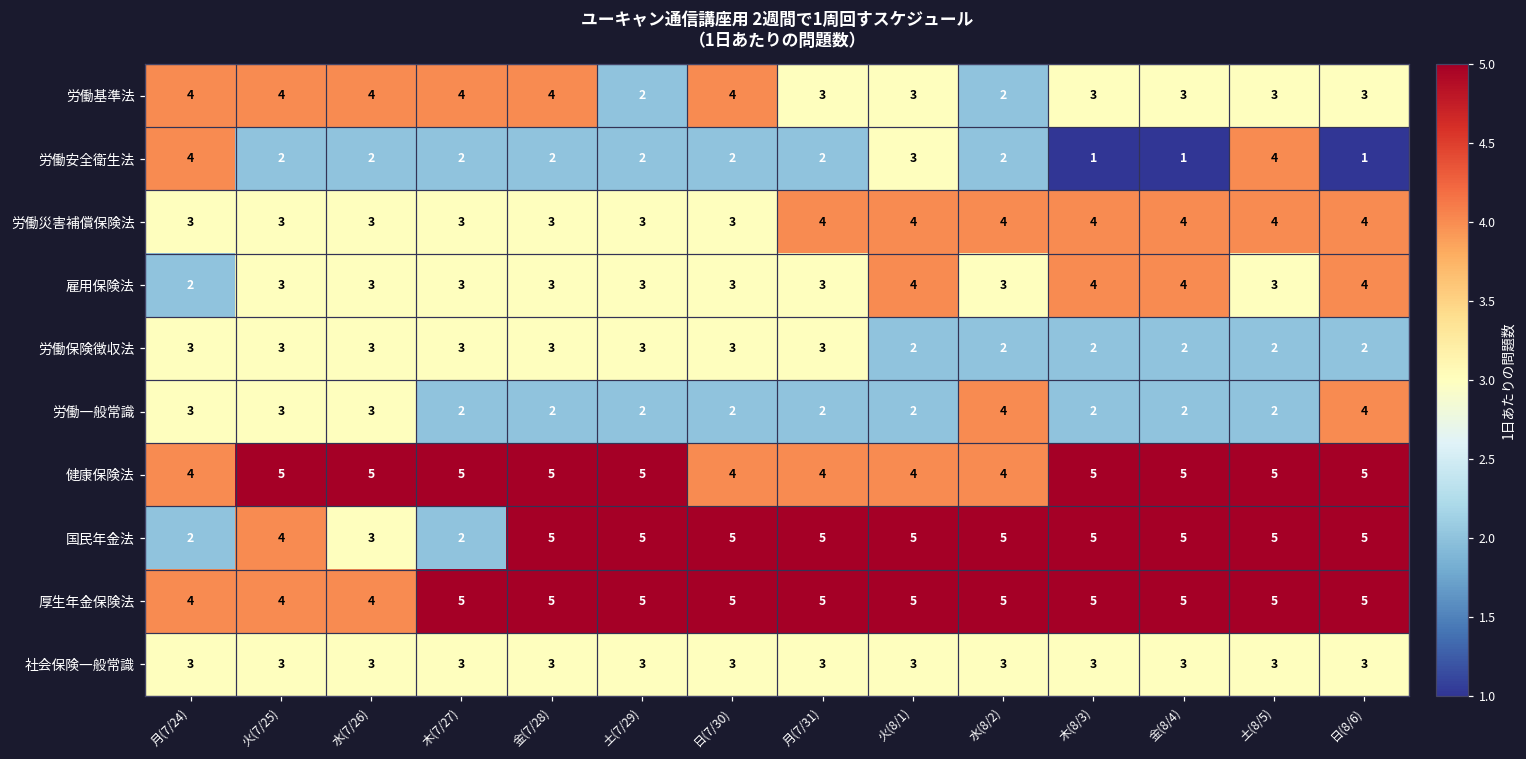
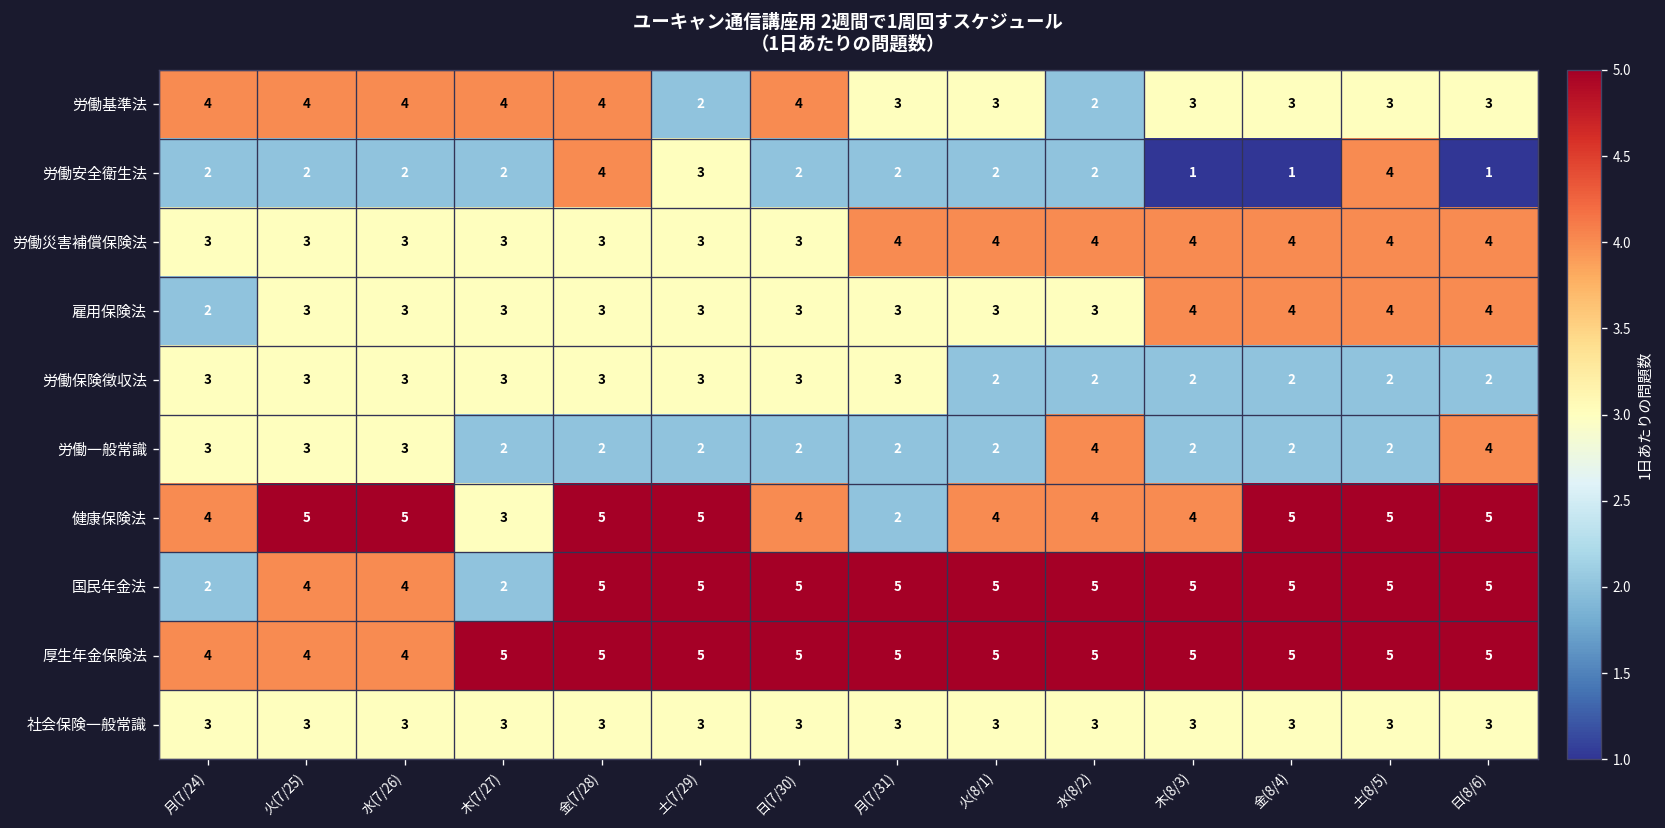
労働安全衛生法, 月(7/24): 4 -> 2
労働安全衛生法, 金(7/28): 2 -> 4
労働安全衛生法, 土(7/29): 2 -> 3
労働安全衛生法, 火(8/1): 3 -> 2
雇用保険法, 火(8/1): 4 -> 3
雇用保険法, 土(8/5): 3 -> 4
健康保険法, 木(7/27): 5 -> 3
健康保険法, 月(7/31): 4 -> 2
健康保険法, 木(8/3): 5 -> 4
国民年金法, 水(7/26): 3 -> 4
